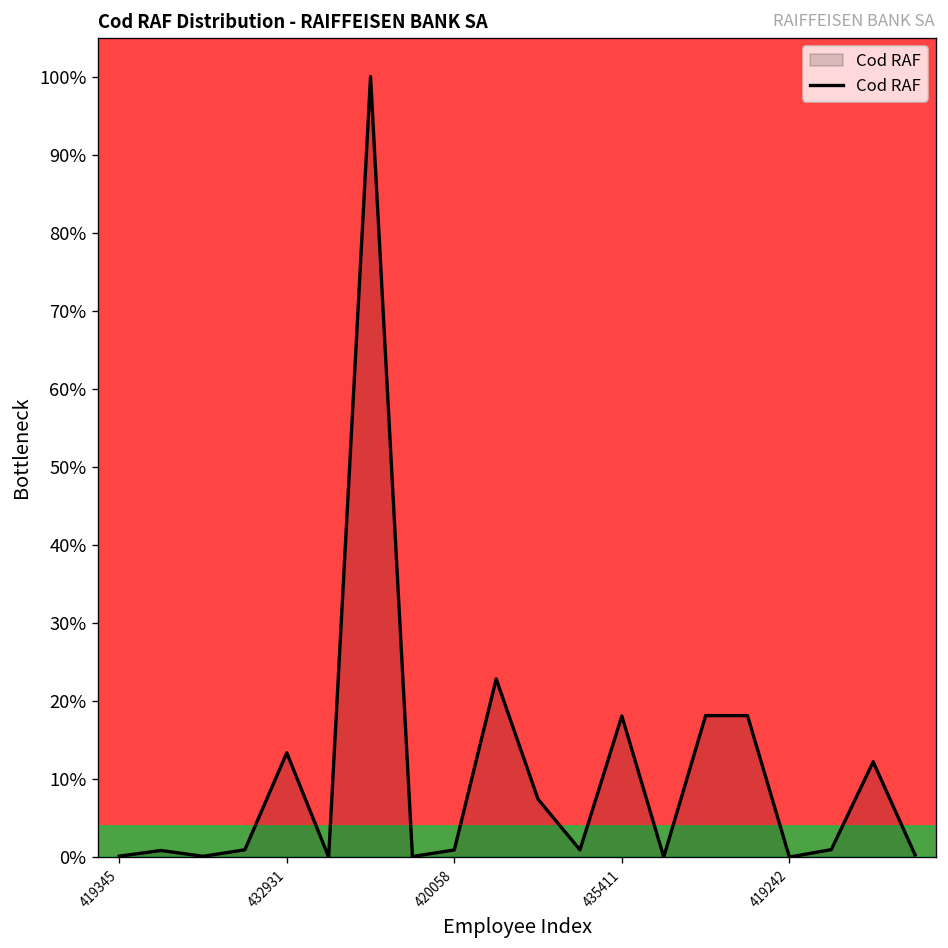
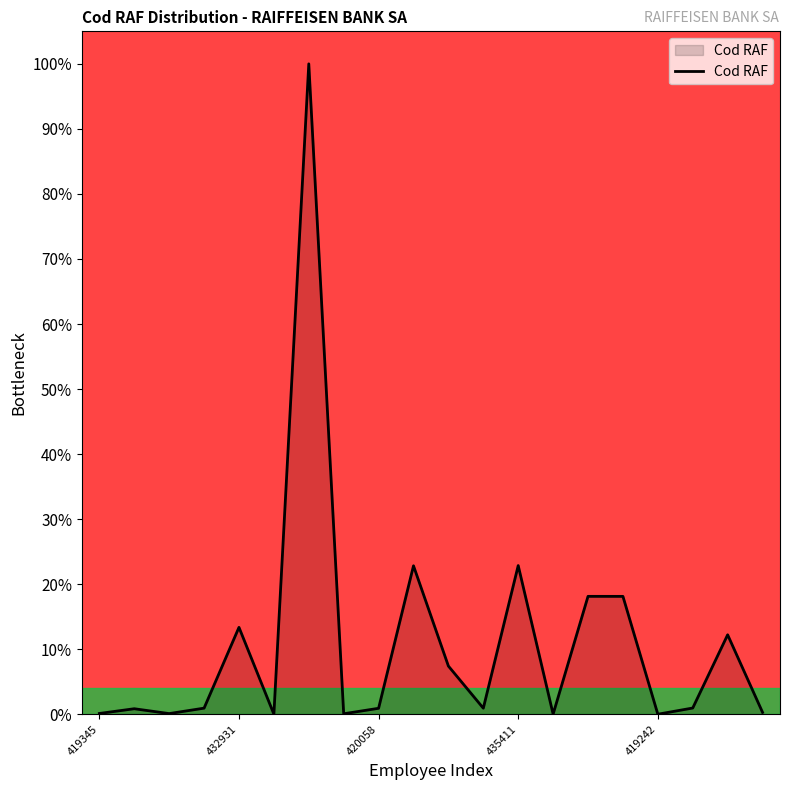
435411: 18% -> 23%
